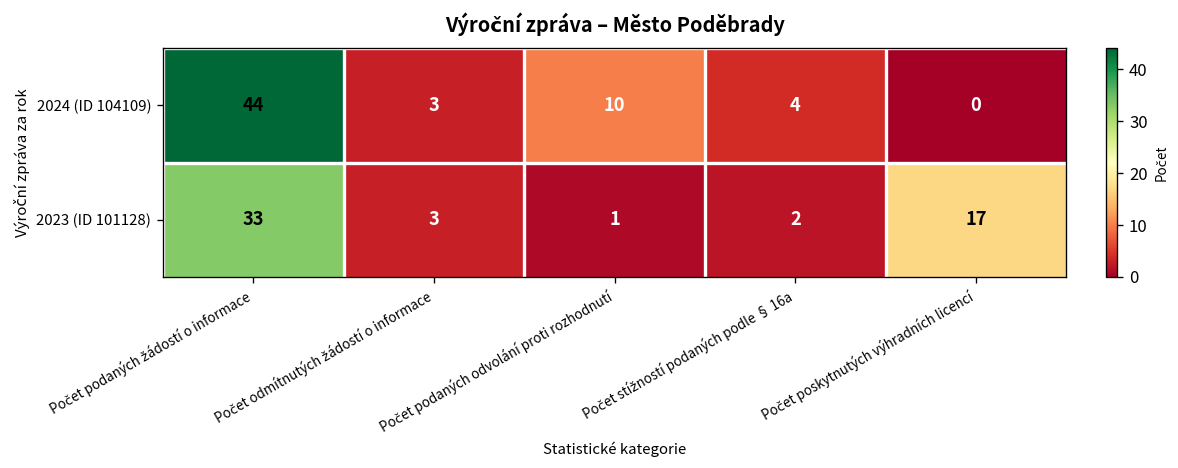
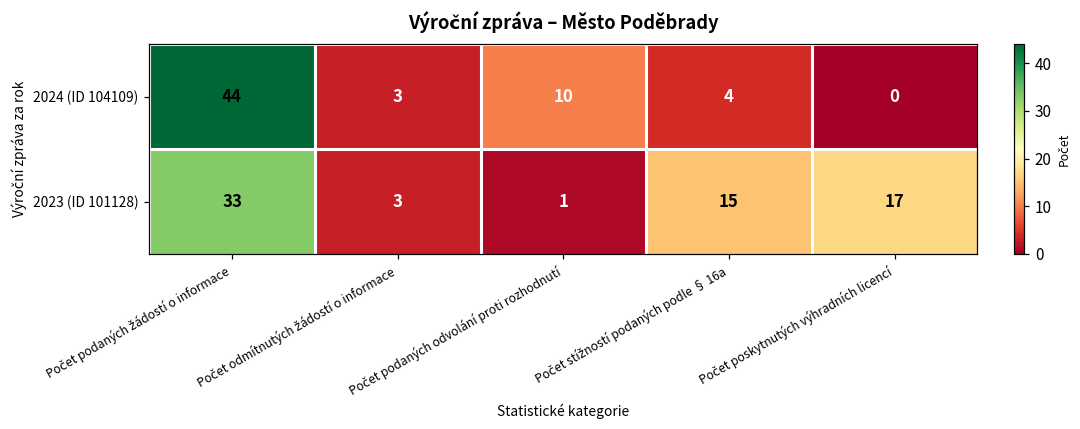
2023 (ID 101128), Počet stížností podaných podle § 16a: 2 -> 15
